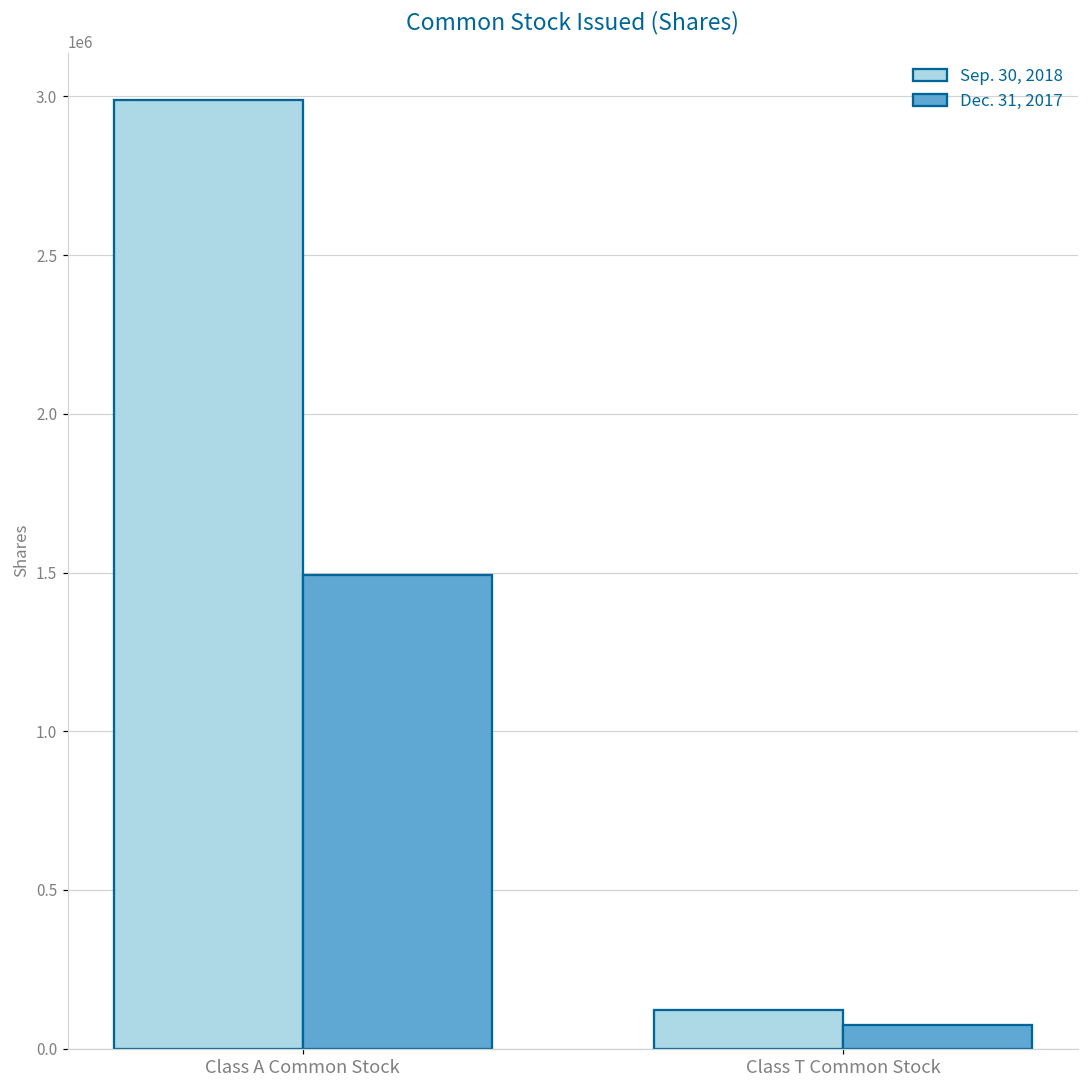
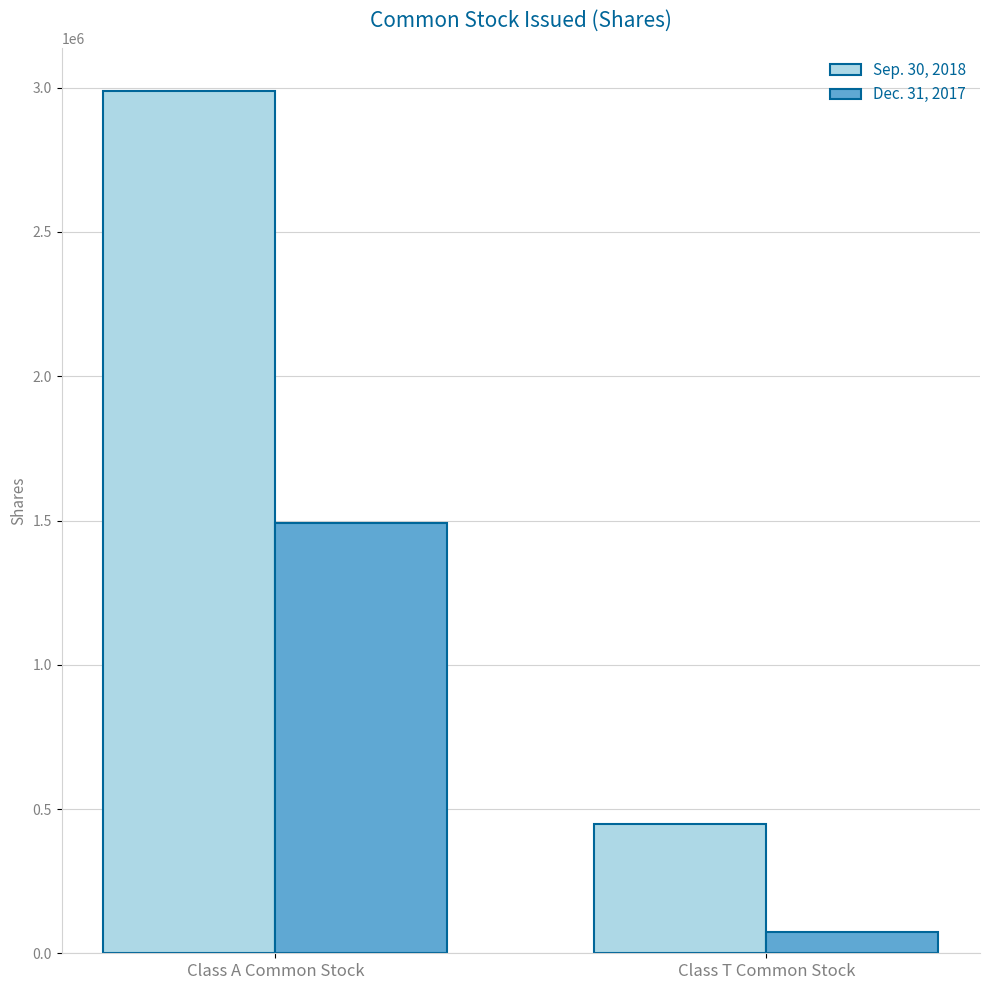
Sep. 30, 2018, Class T Common Stock: 120000 -> 450000
